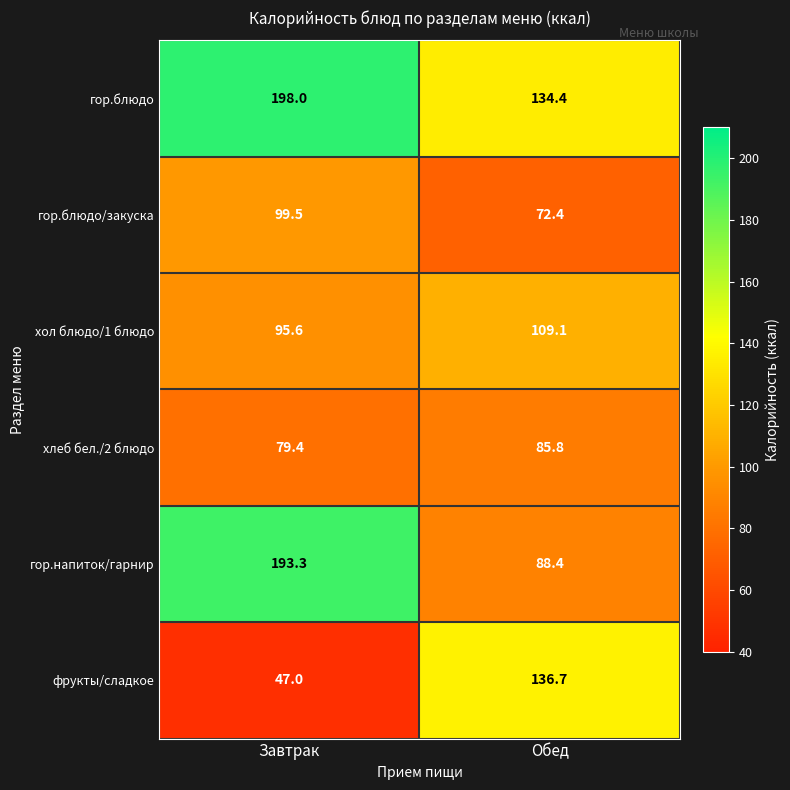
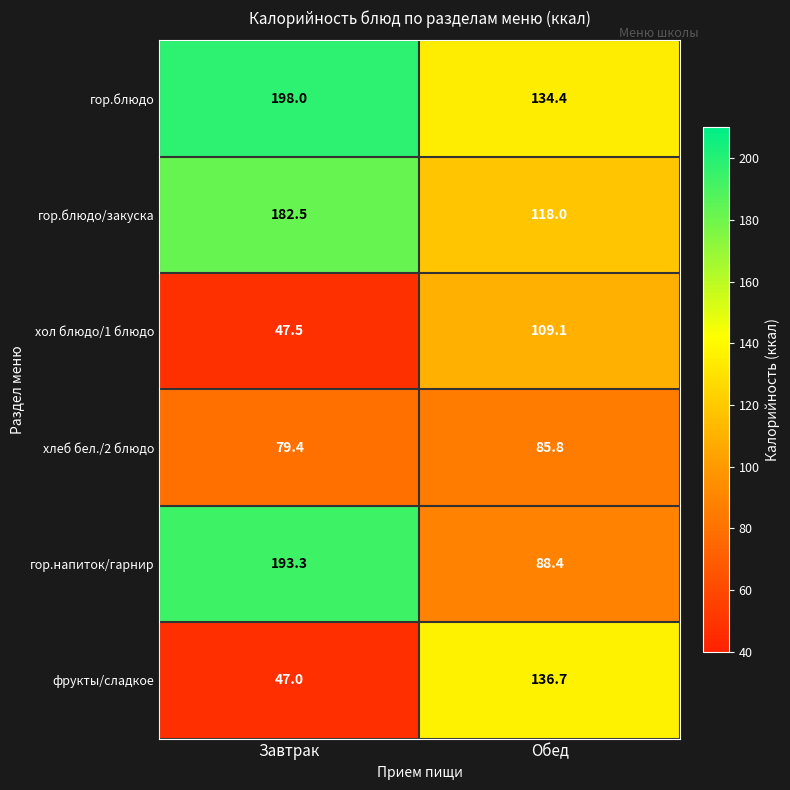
гор.блюдо/закуска, Завтрак: 99.5 -> 182.5
гор.блюдо/закуска, Обед: 72.4 -> 118.0
хол блюдо/1 блюдо, Завтрак: 95.6 -> 47.5
